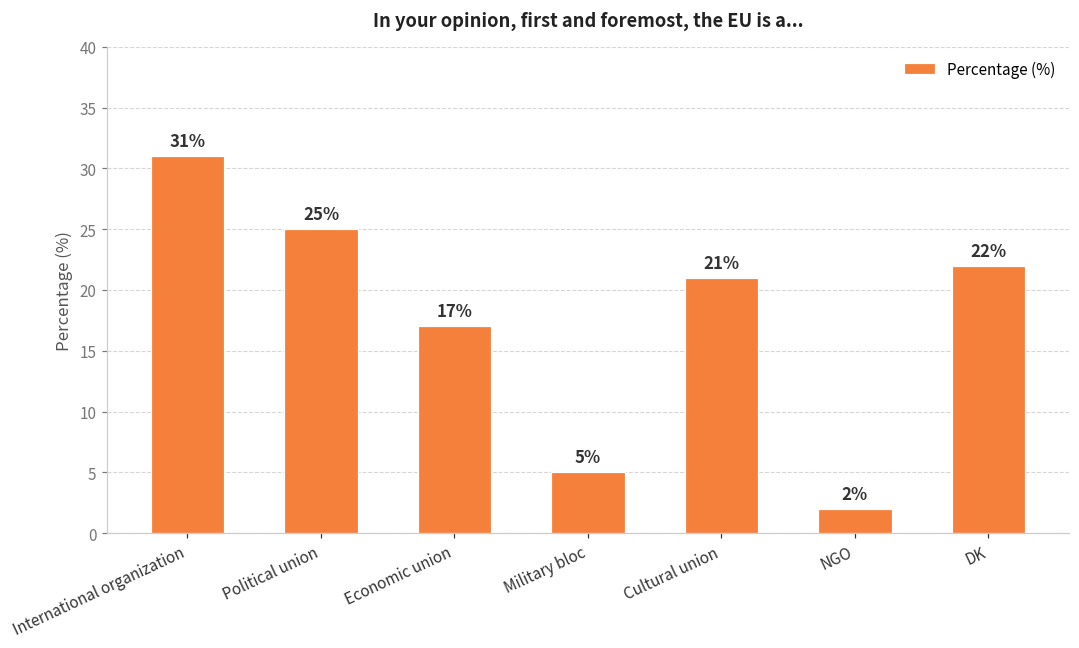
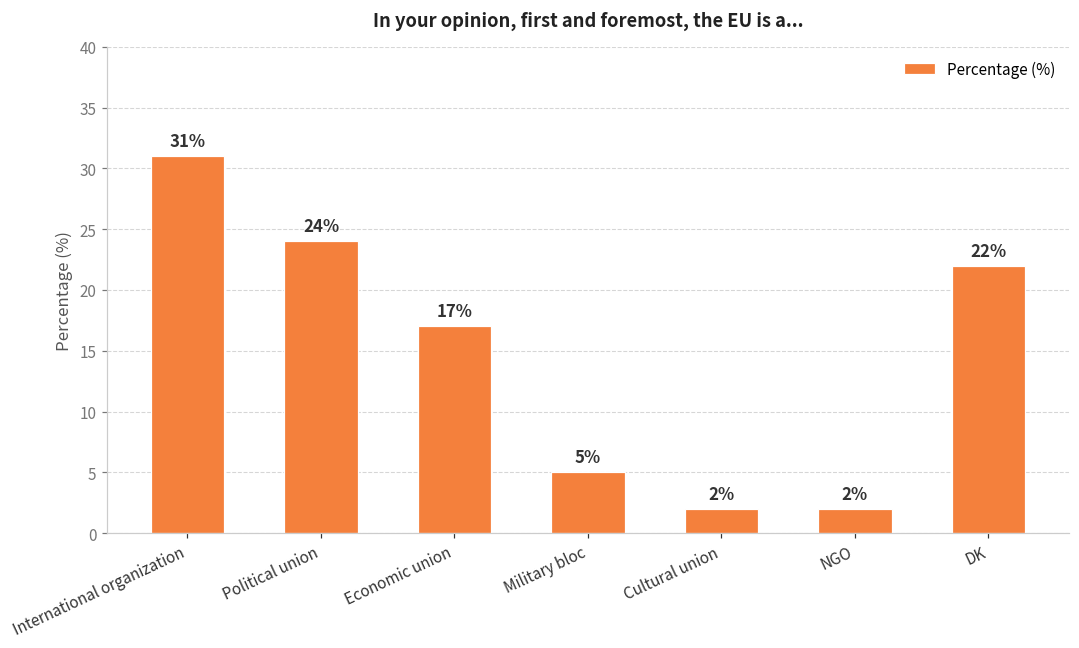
Political union: 25% -> 24%
Cultural union: 21% -> 2%
